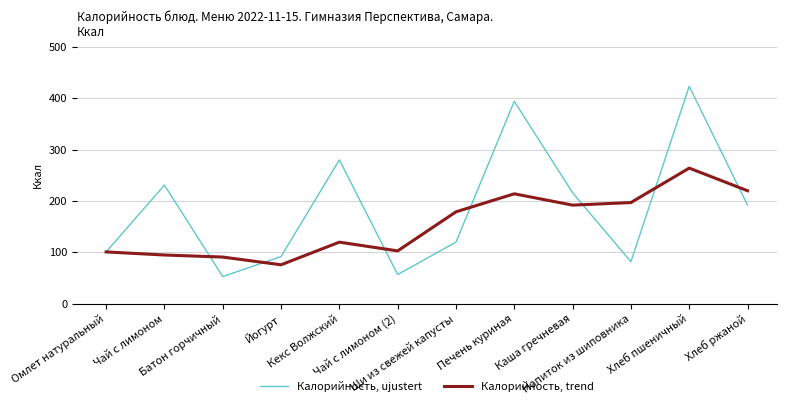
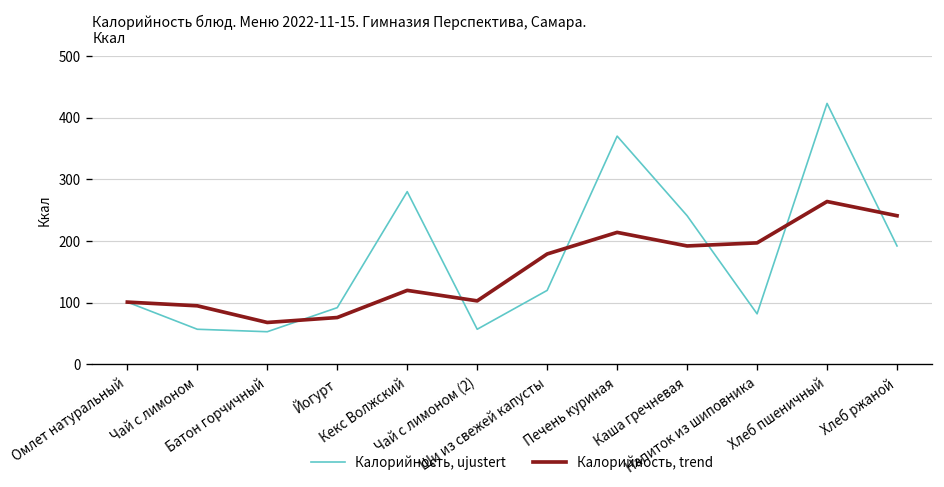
Калорийность, ujustert, Чай с лимоном: 230 -> 60
Калорийность, trend, Батон горчичный: 90 -> 70
Калорийность, ujustert, Печень куриная: 390 -> 370
Калорийность, ujustert, Каша гречневая: 220 -> 240
Калорийность, trend, Хлеб ржаной: 220 -> 240
